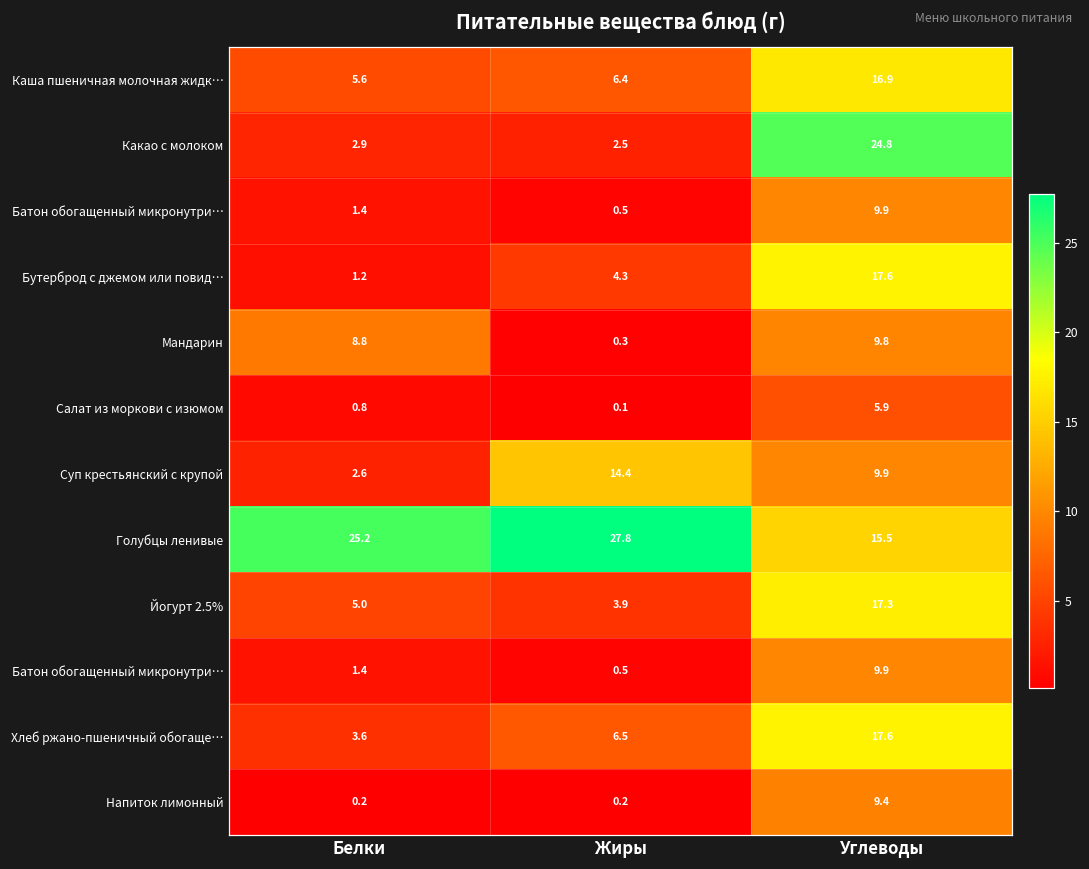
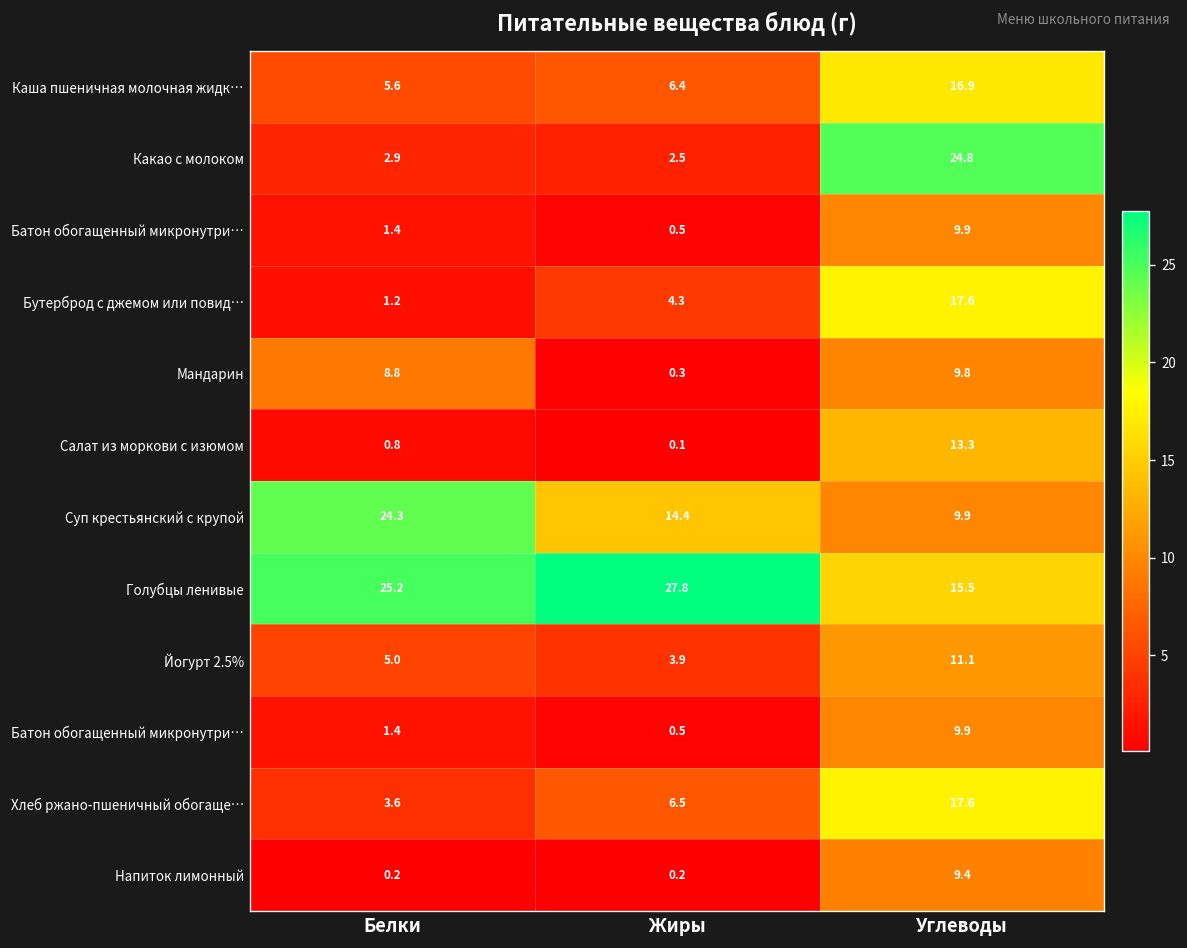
Салат из моркови с изюмом, Углеводы: 5.9 -> 13.3
Суп крестьянский с крупой, Белки: 2.6 -> 24.3
Йогурт 2.5%, Углеводы: 17.3 -> 11.1
